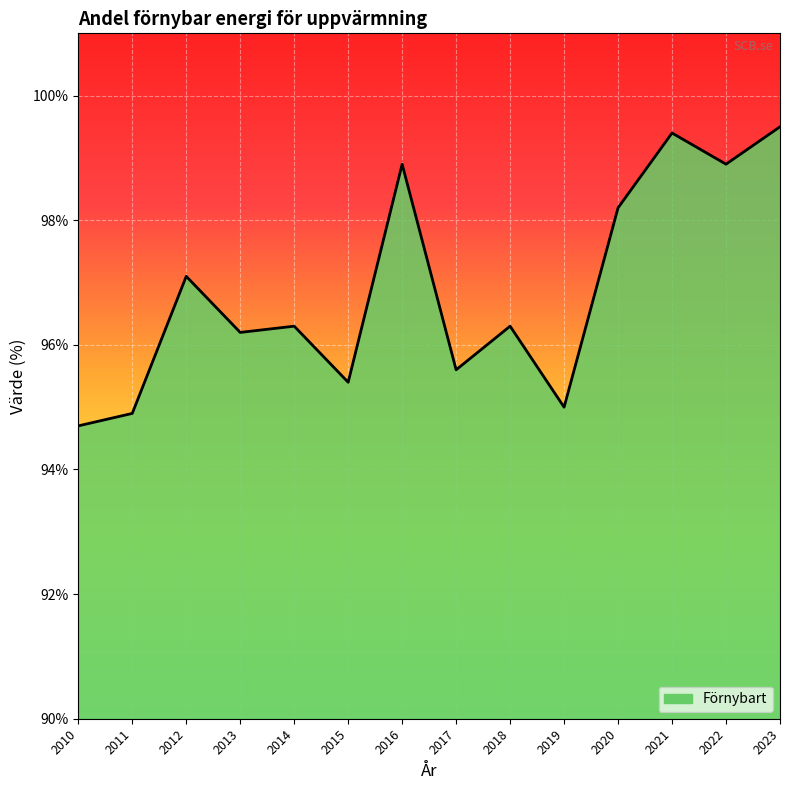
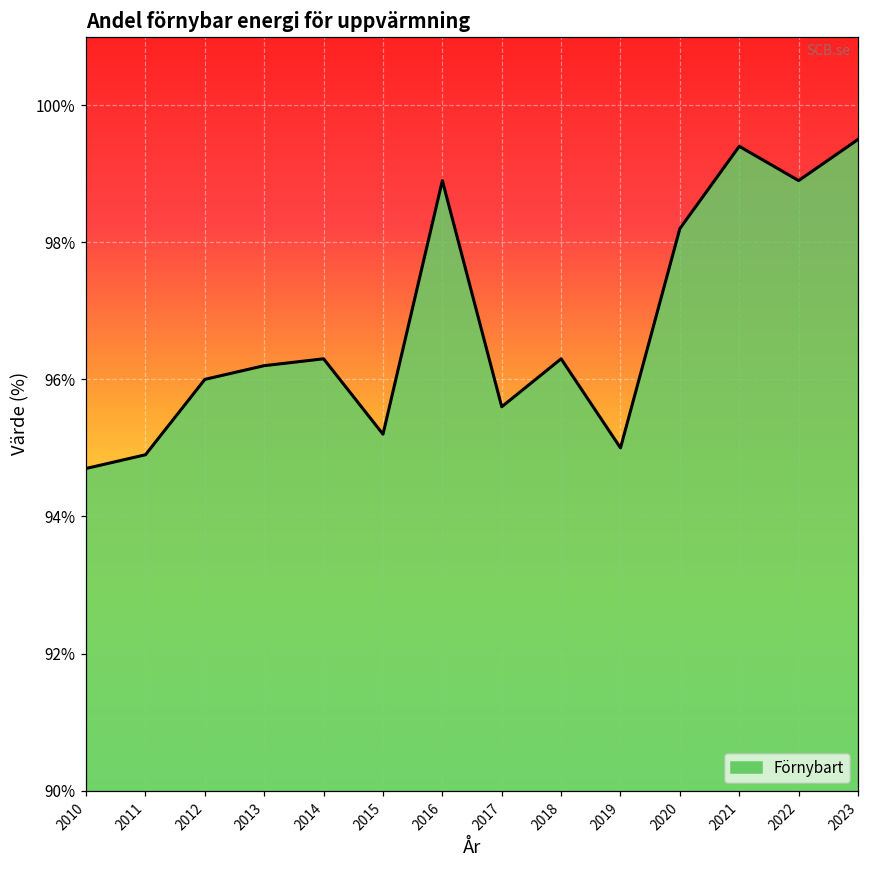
2012: 97.1% -> 96.0%
2015: 95.4% -> 95.2%
